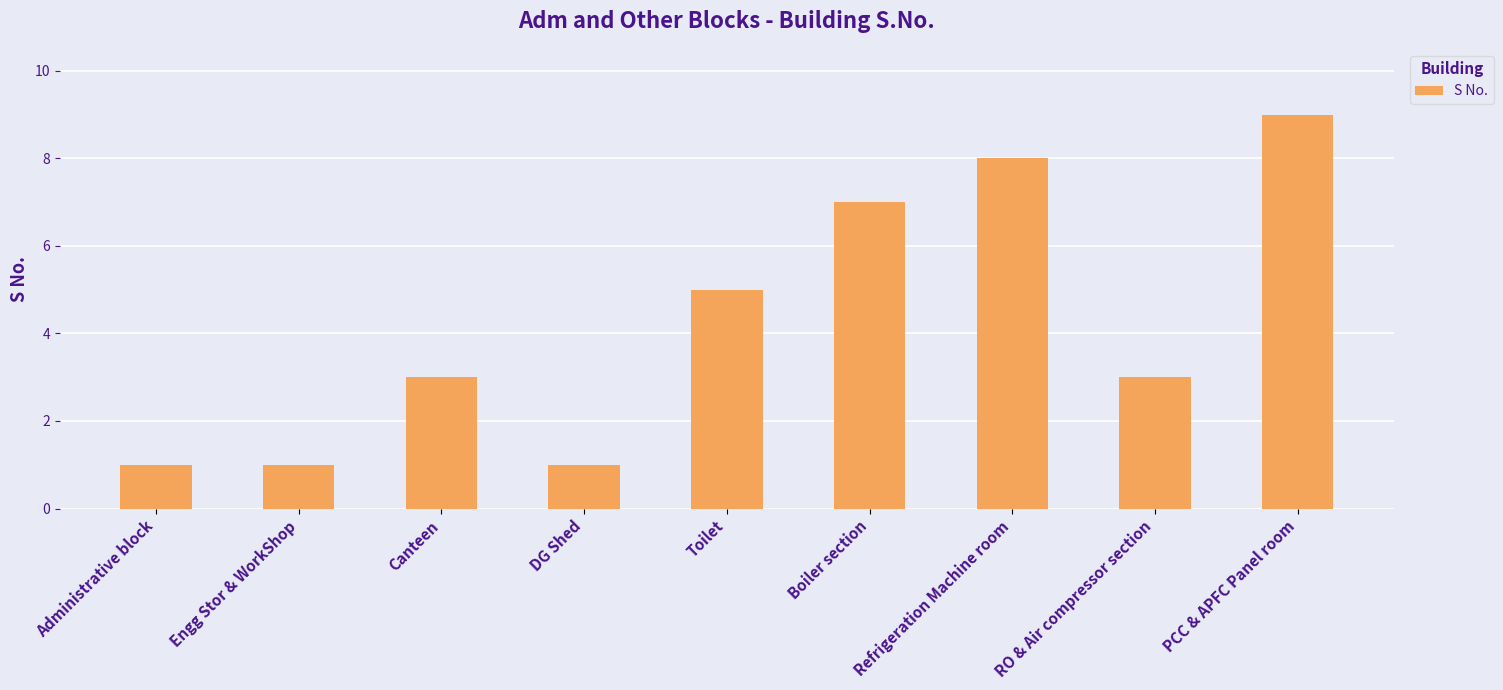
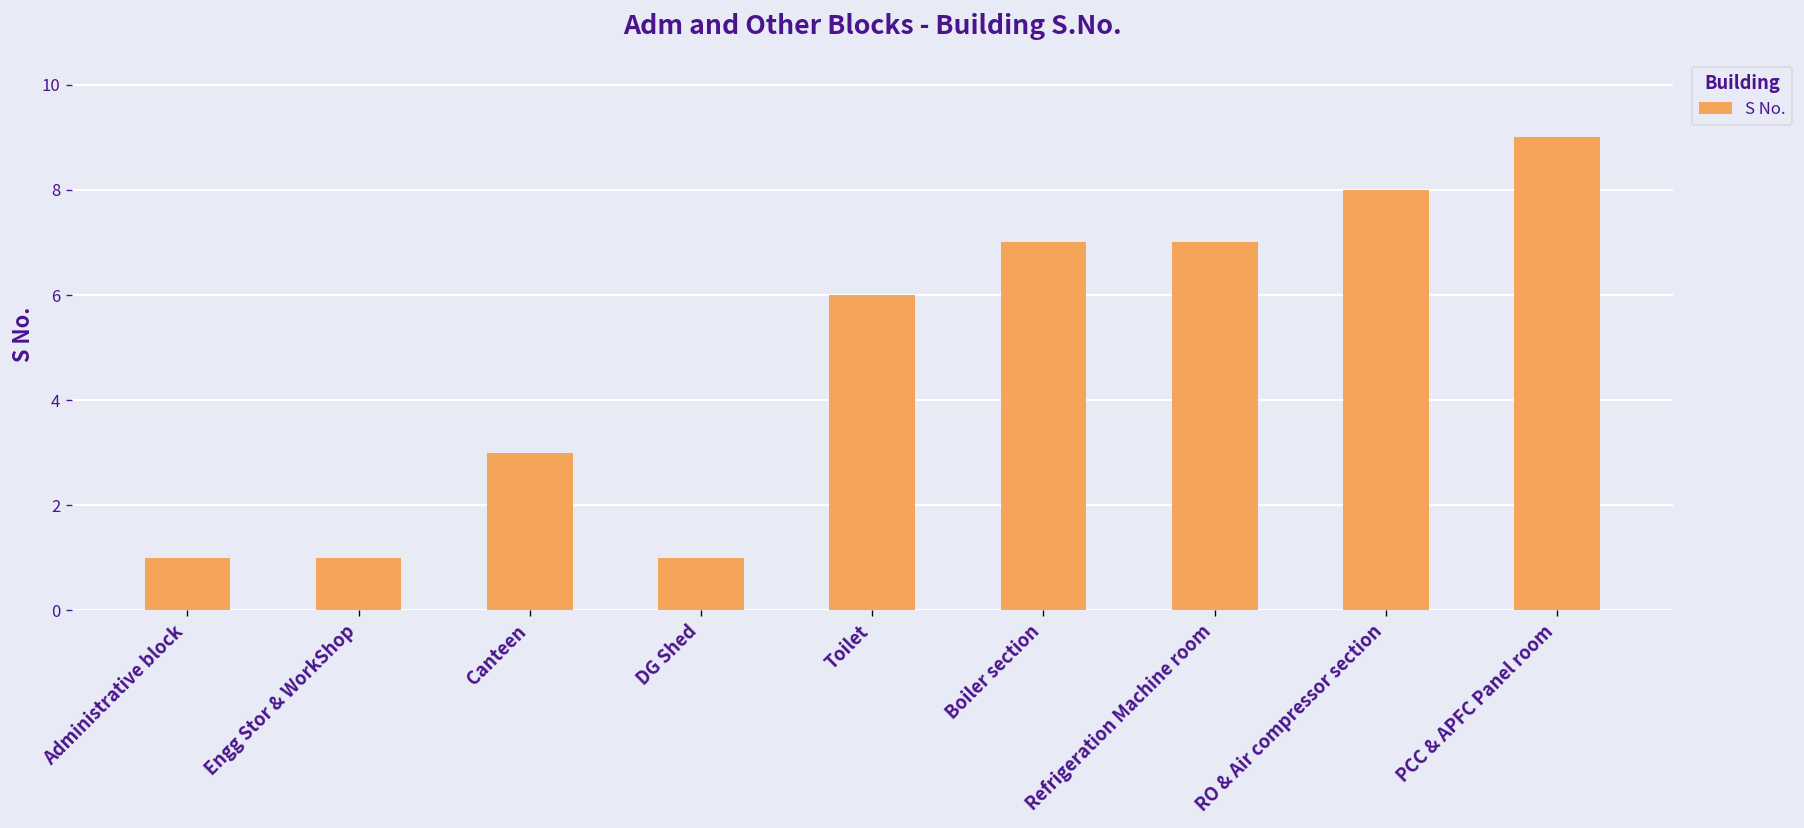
Toilet: 5 -> 6
Refrigeration Machine room: 8 -> 7
RO & Air compressor section: 3 -> 8
